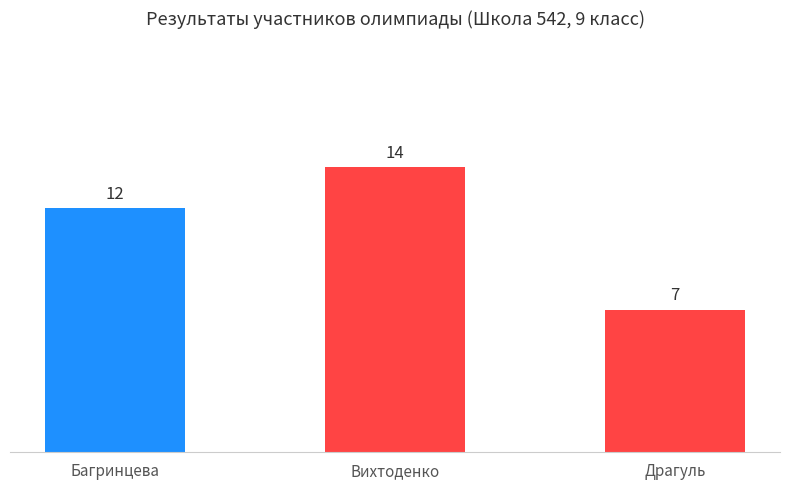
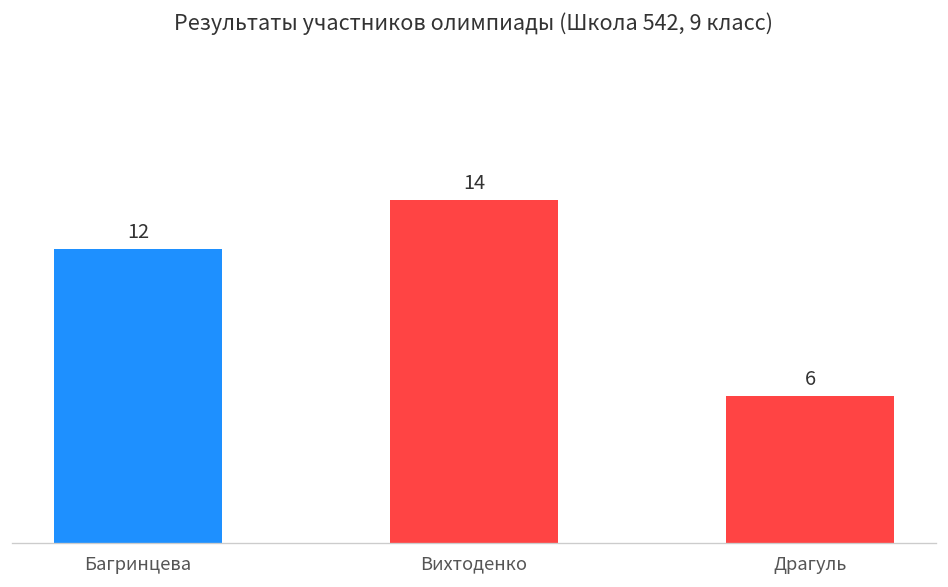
Драгуль: 7 -> 6
